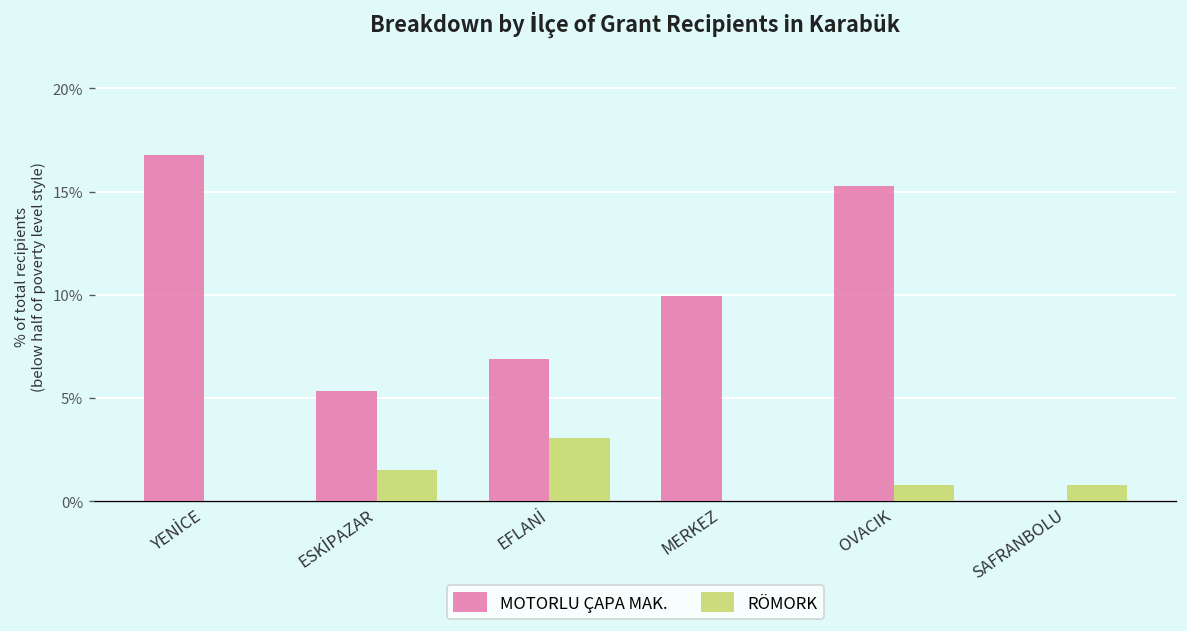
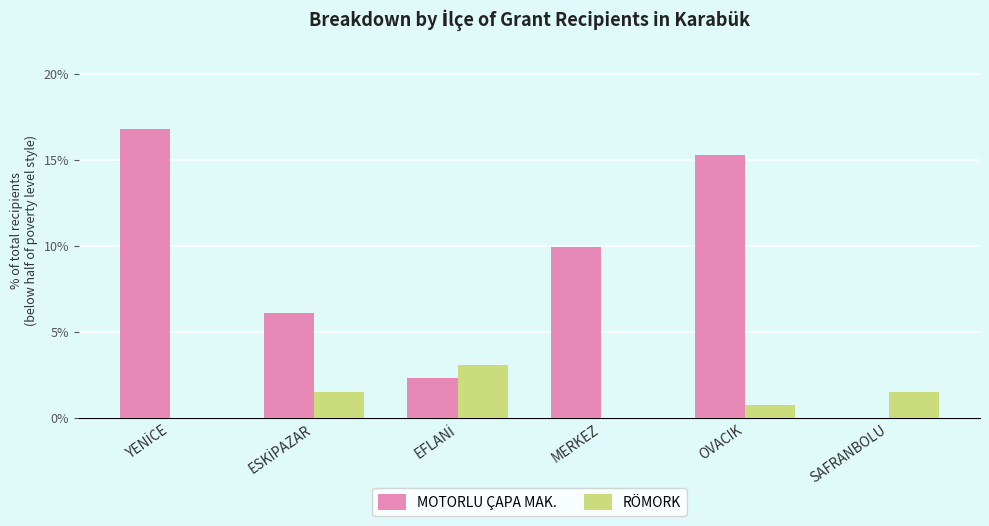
MOTORLU ÇAPA MAK., ESKİPAZAR: 5.3% -> 6.1%
MOTORLU ÇAPA MAK., EFLANİ: 6.9% -> 2.3%
RÖMORK, SAFRANBOLU: 0.8% -> 1.5%
